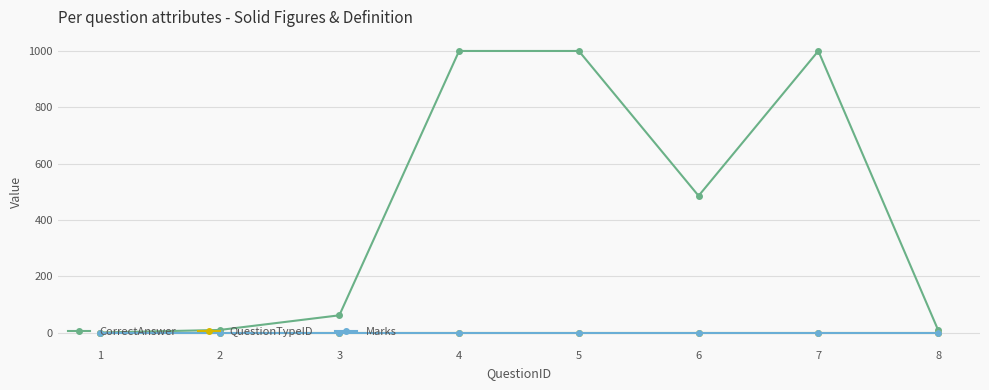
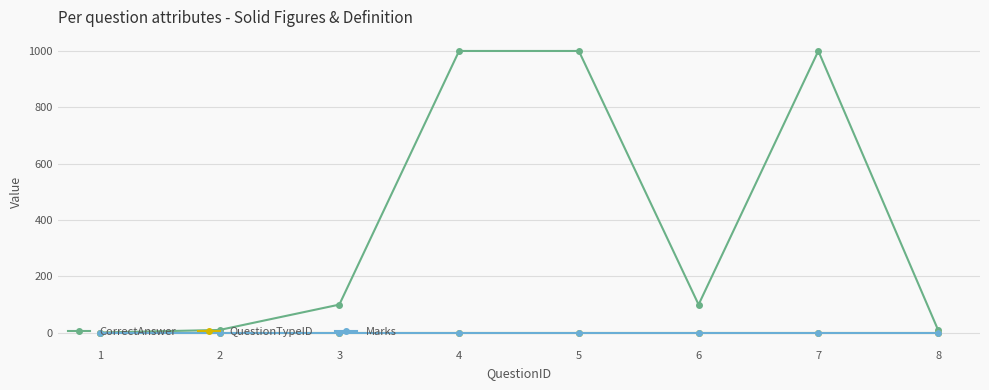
CorrectAnswer, 3: 60 -> 100
CorrectAnswer, 6: 490 -> 100
